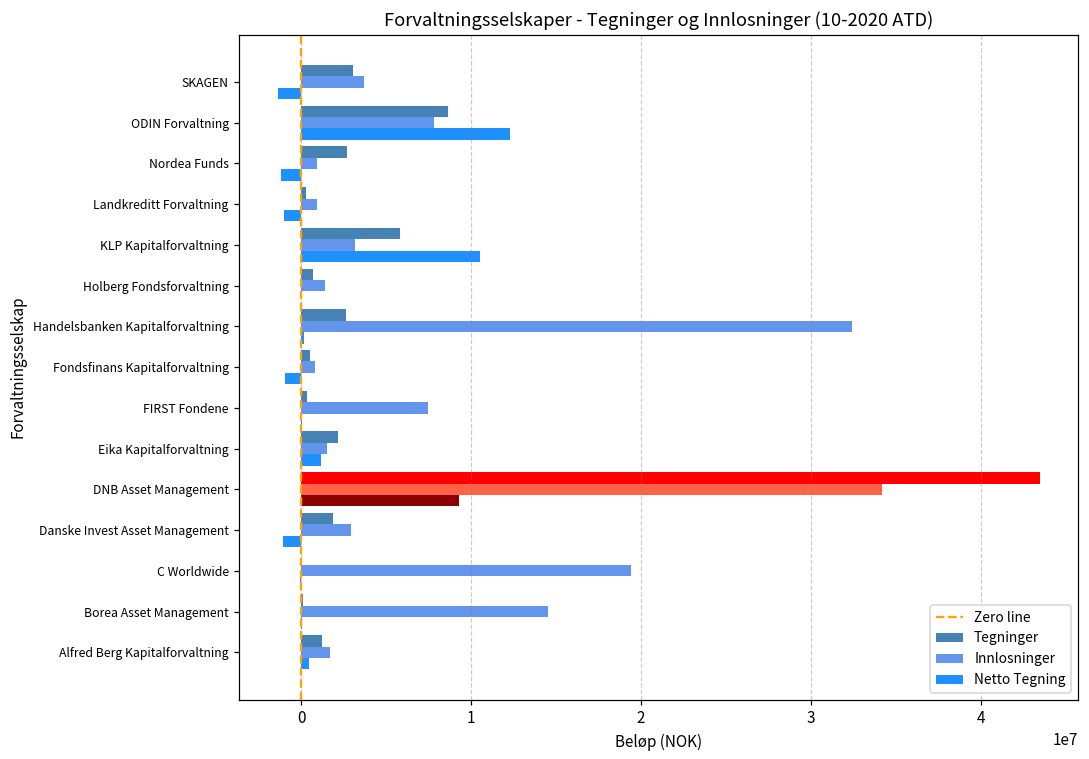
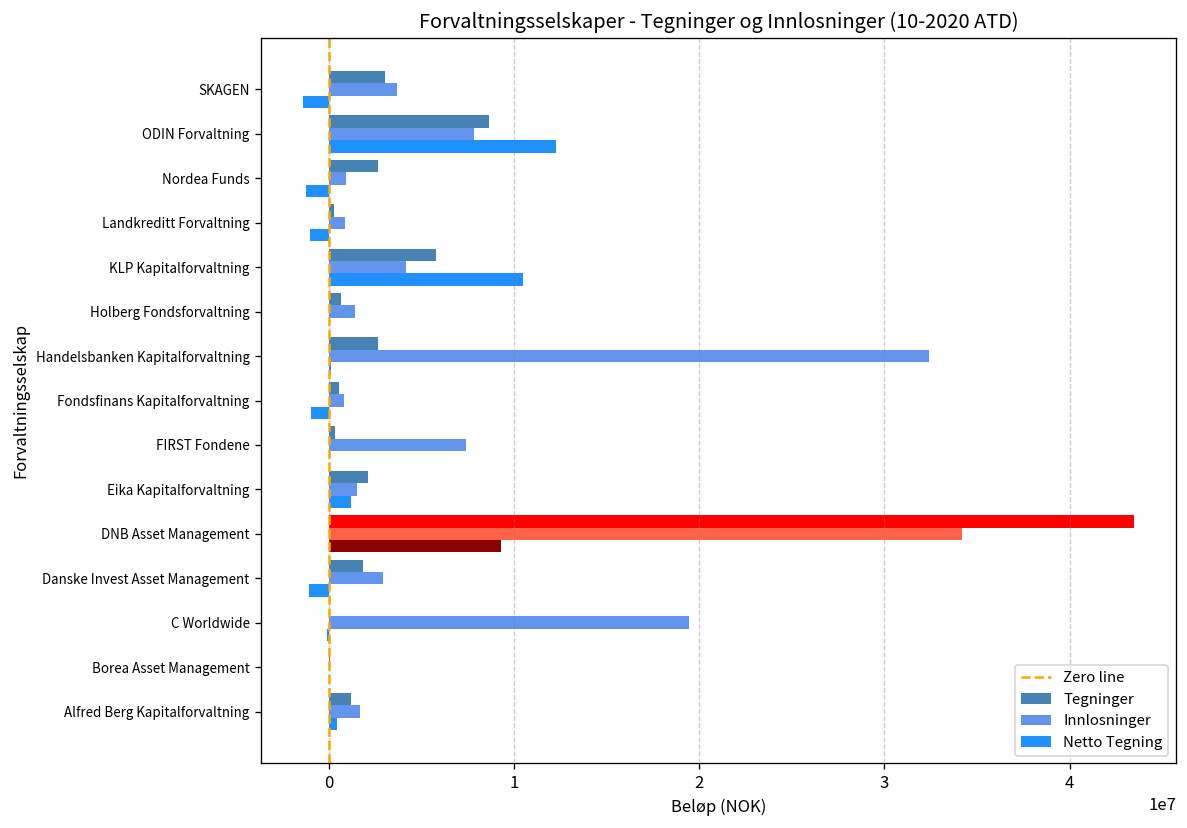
Innlosninger, KLP Kapitalforvaltning: 3200000 -> 4200000
Innlosninger, Borea Asset Management: 14600000 -> 0
